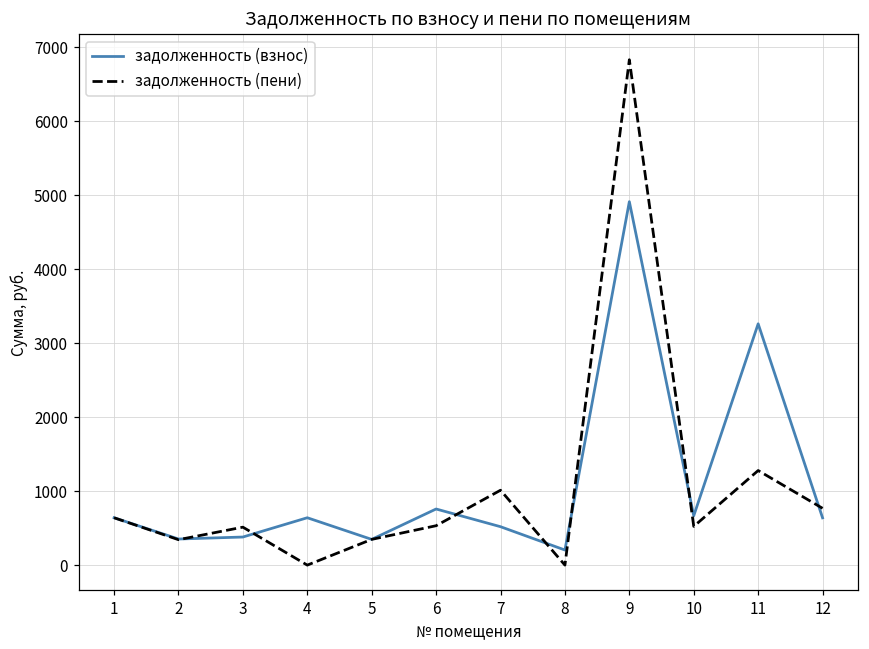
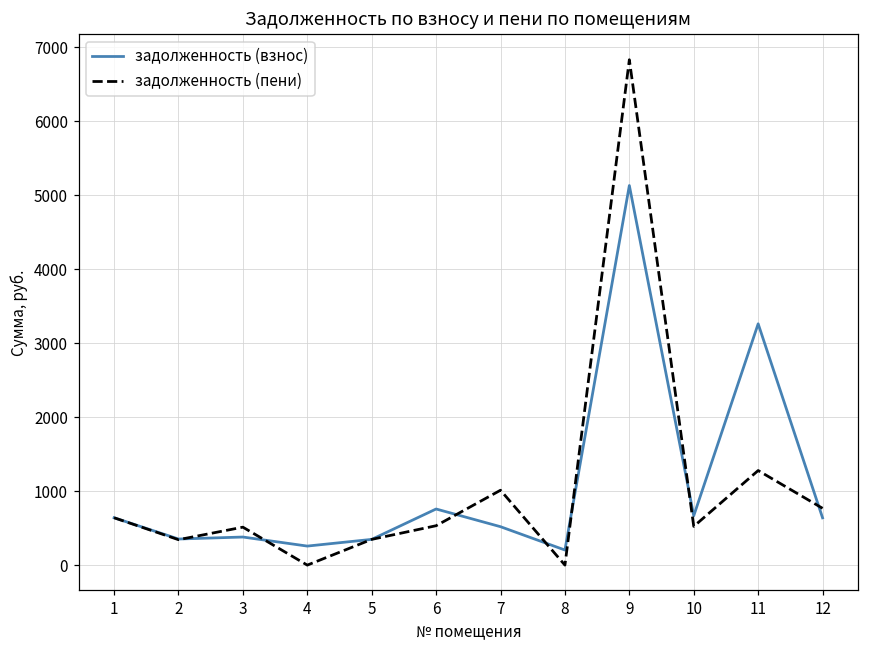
задолженность (взнос), 4: 600 -> 300
задолженность (взнос), 9: 4900 -> 5100
